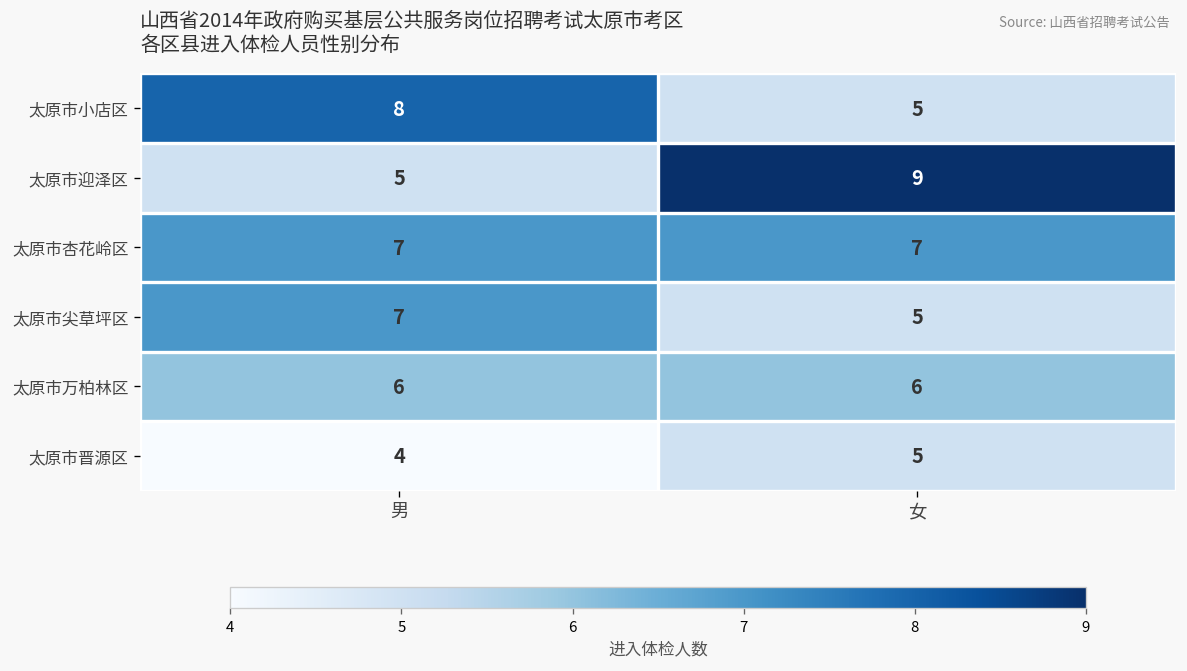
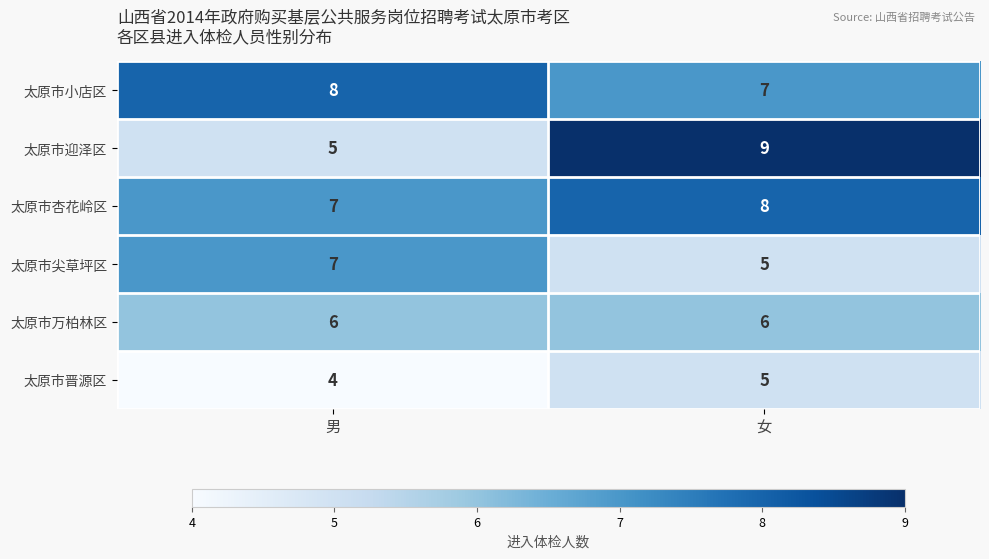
太原市小店区, 女: 5 -> 7
太原市杏花岭区, 女: 7 -> 8
